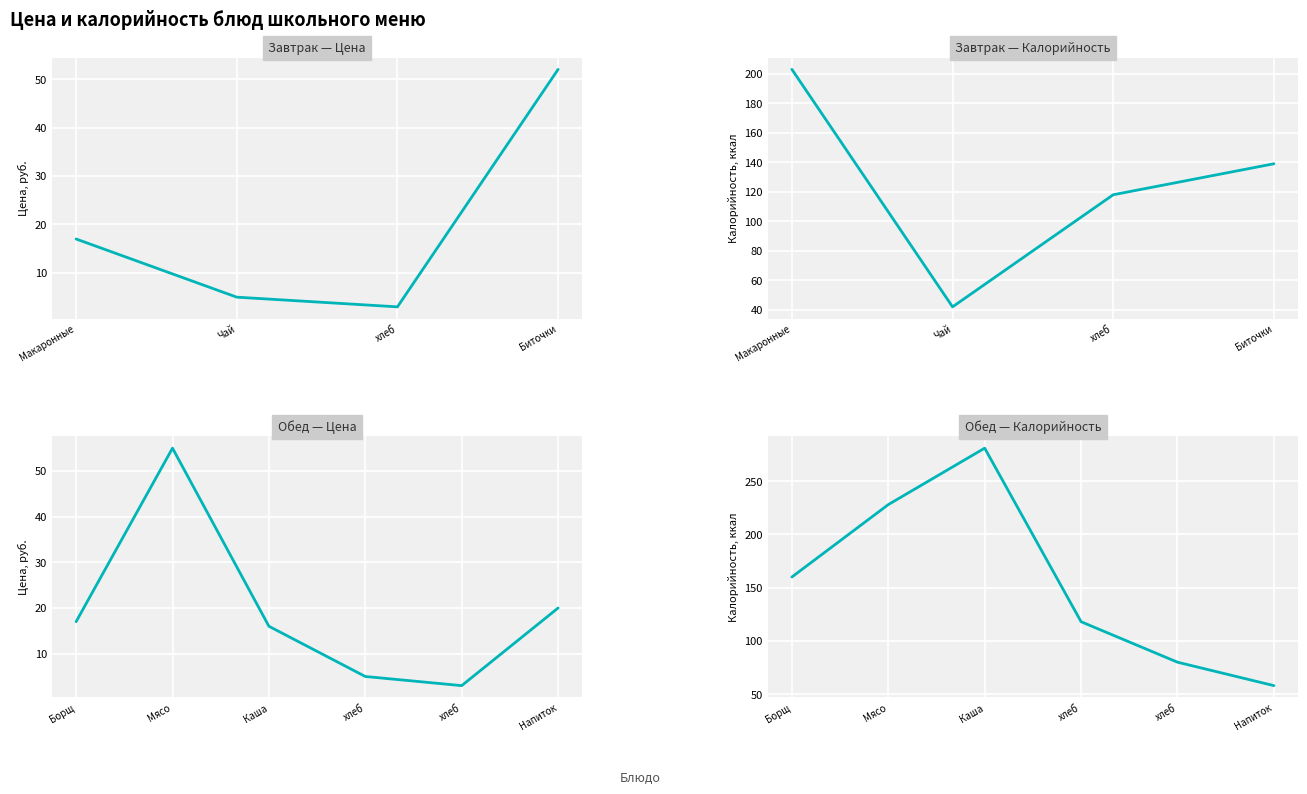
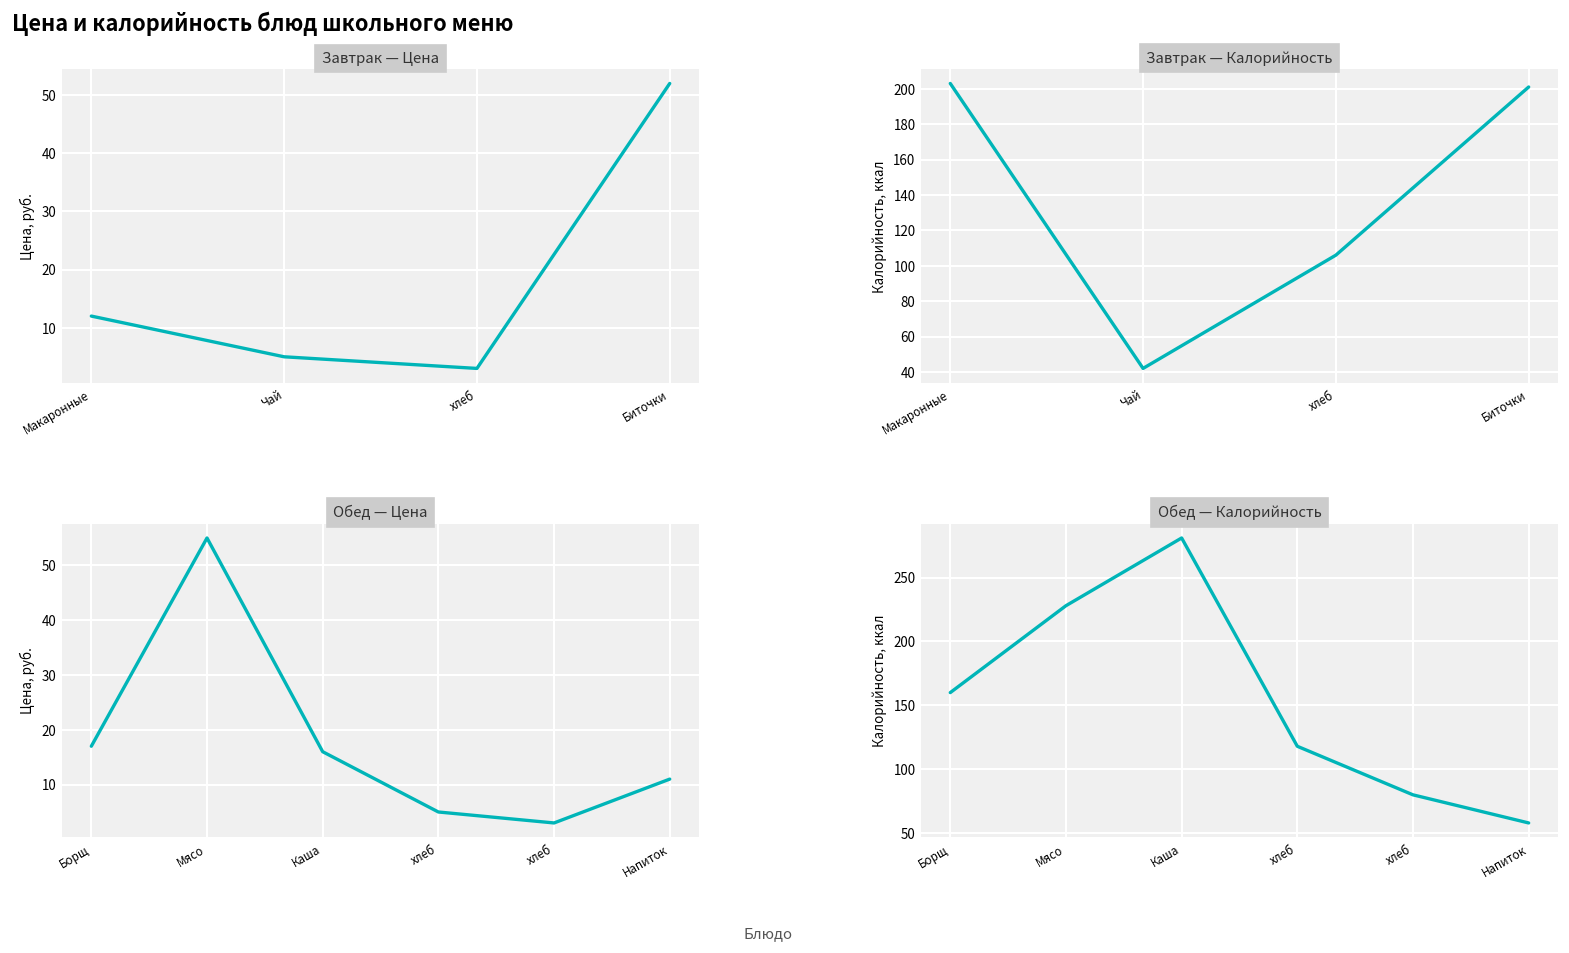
Завтрак — Цена, Макаронные: 17 -> 12
Завтрак — Калорийность, хлеб: 118 -> 106
Завтрак — Калорийность, Биточки: 139 -> 201
Обед — Цена, Напиток: 20 -> 11
